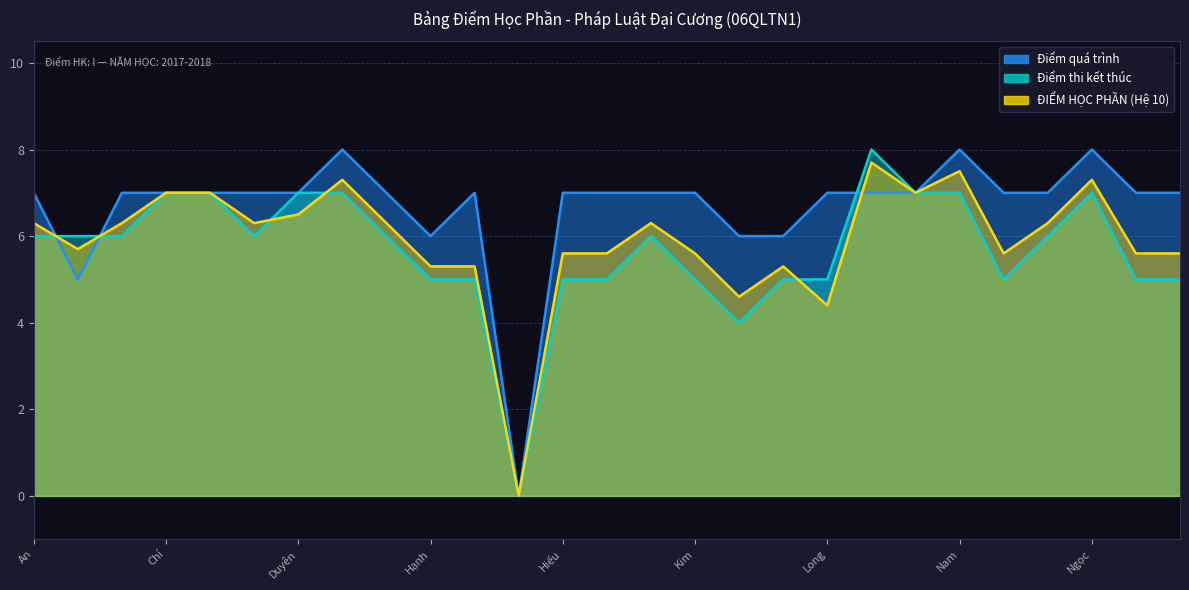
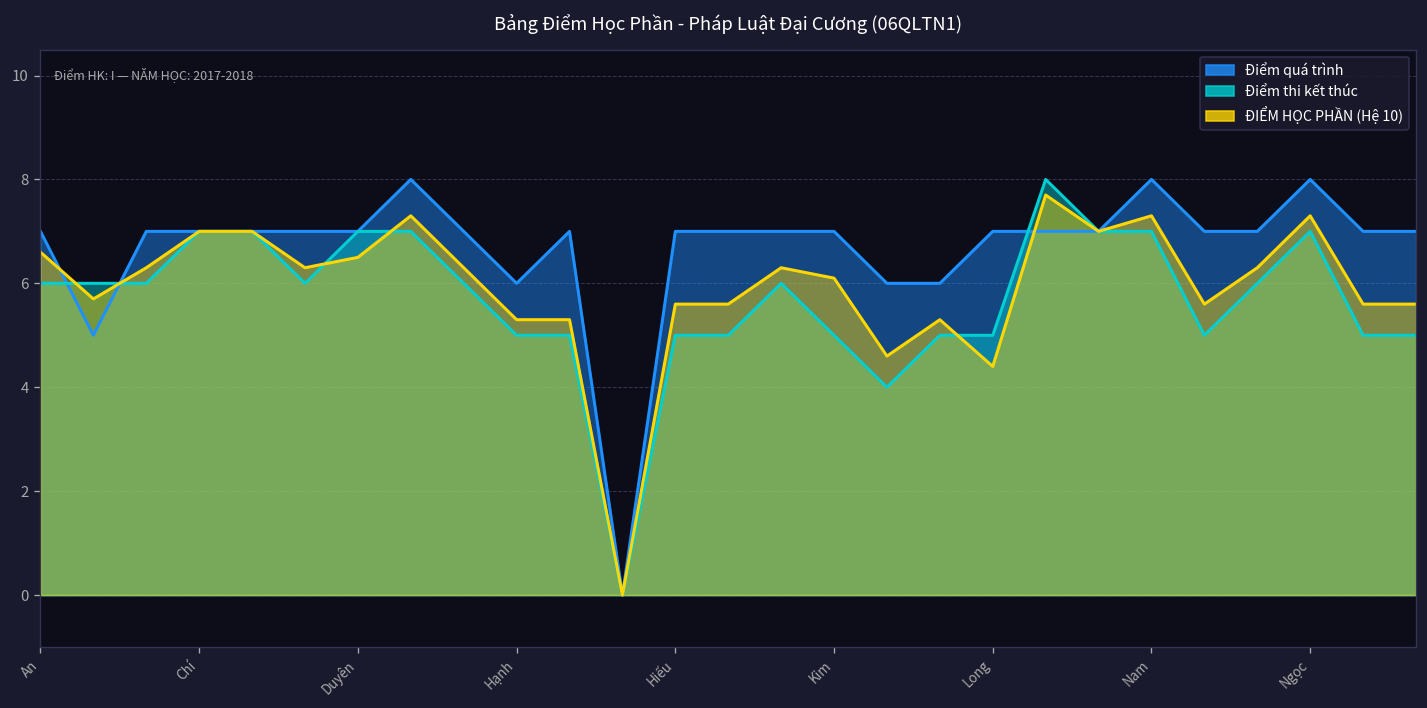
ĐIỂM HỌC PHẦN (Hệ 10), An: 6.3 -> 6.6
ĐIỂM HỌC PHẦN (Hệ 10), Kim: 5.6 -> 6.1
ĐIỂM HỌC PHẦN (Hệ 10), Nam: 7.5 -> 7.3
